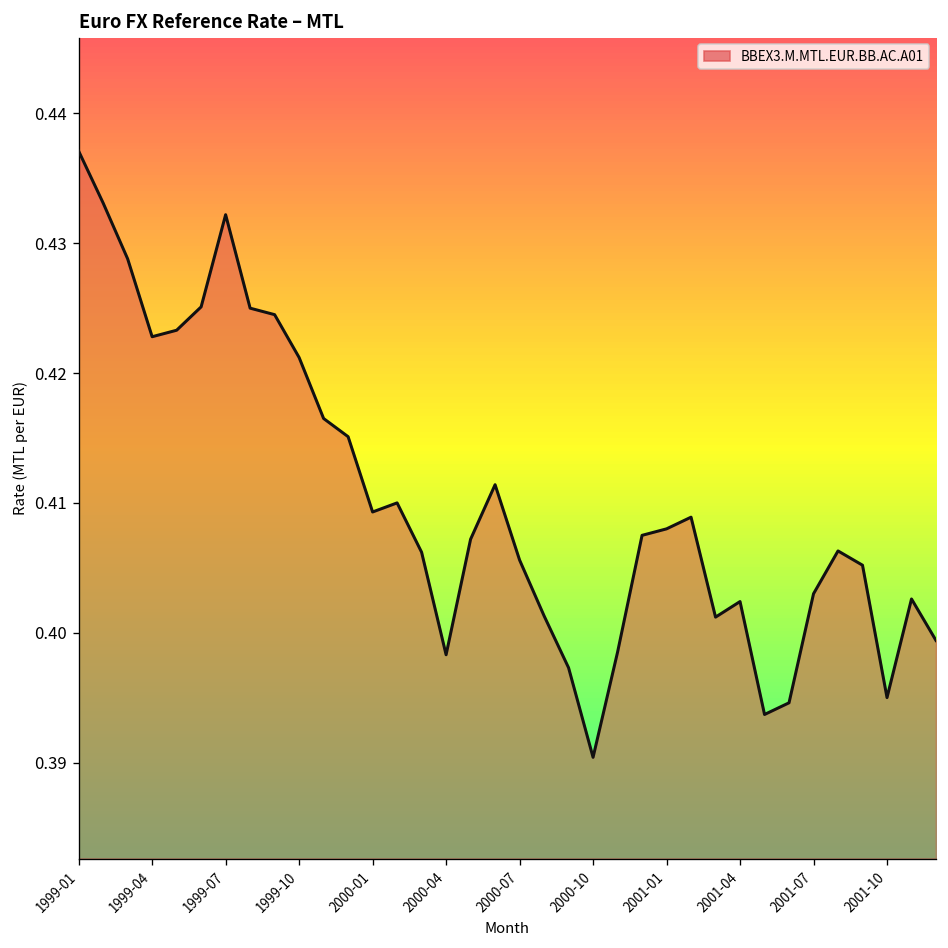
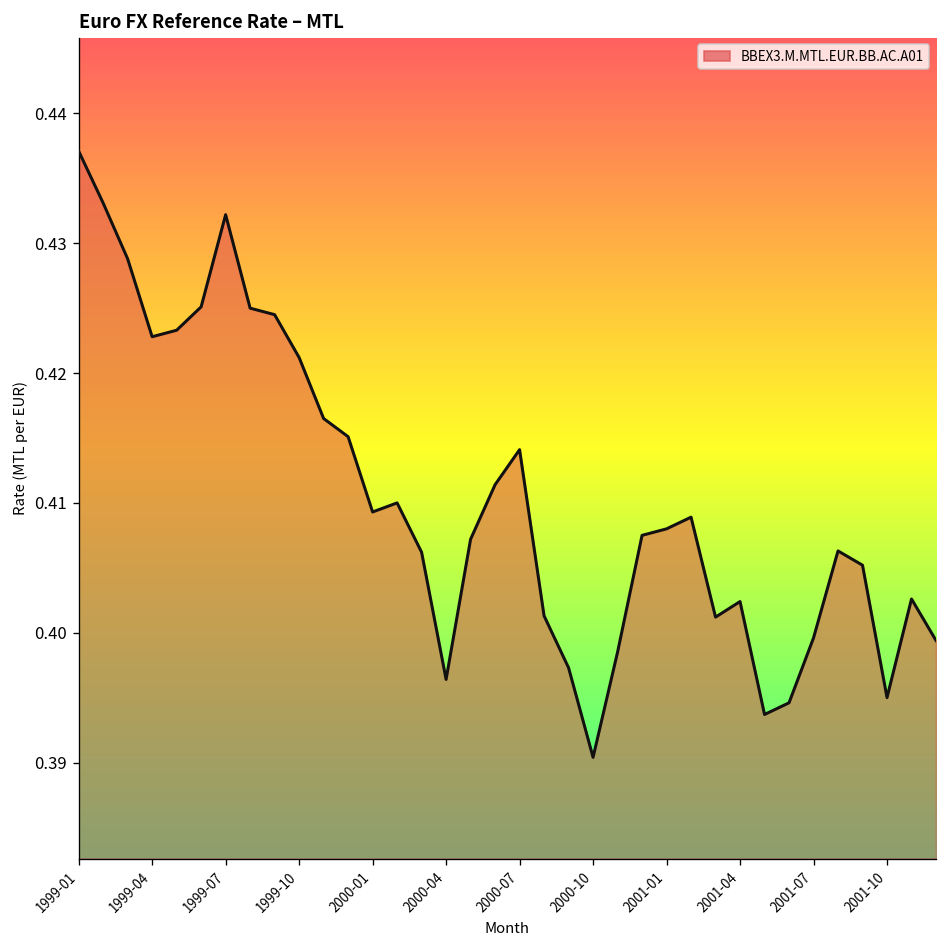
2000-04: 0.3983 -> 0.3964
2000-07: 0.4056 -> 0.4141
2001-07: 0.4030 -> 0.3996
